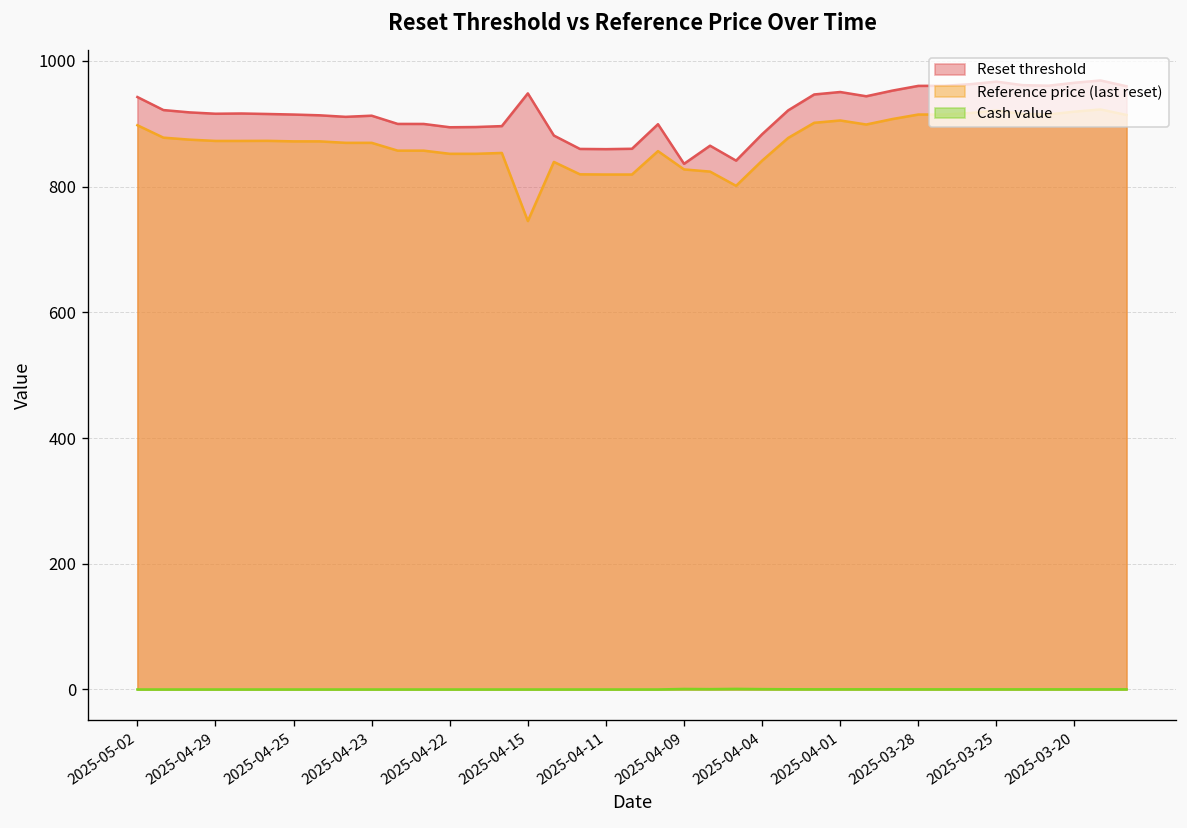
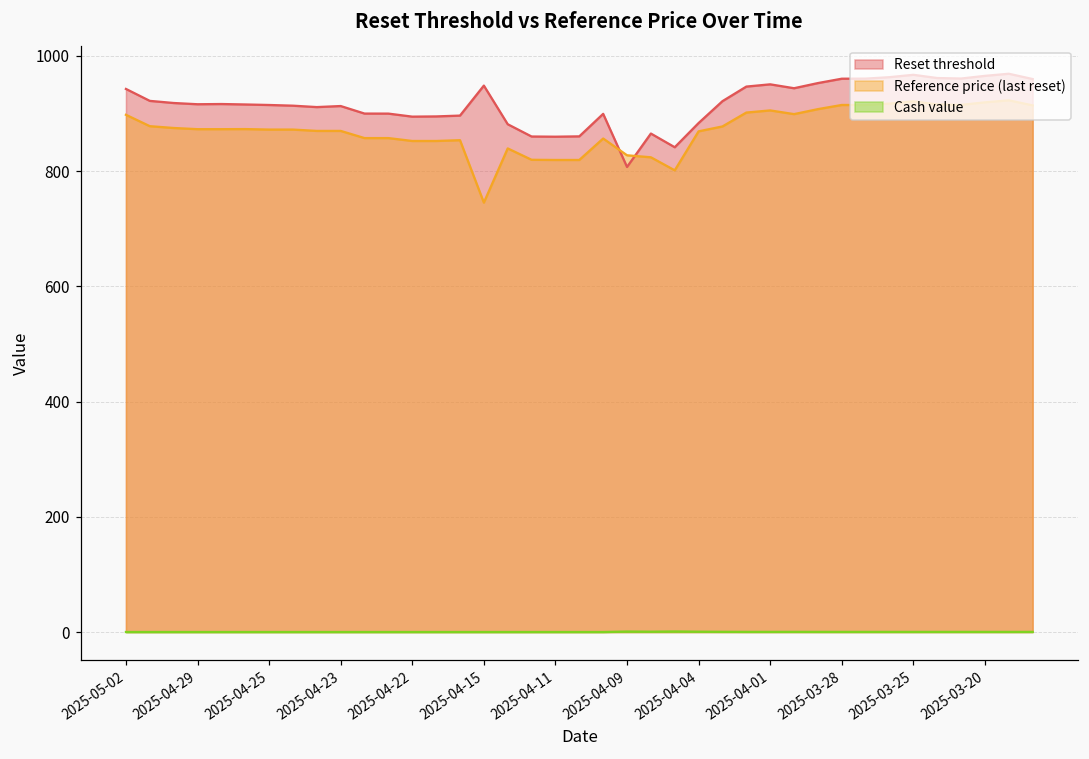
Reset threshold, 2025-04-09: 840 -> 810
Reference price (last reset), 2025-04-04: 840 -> 870
